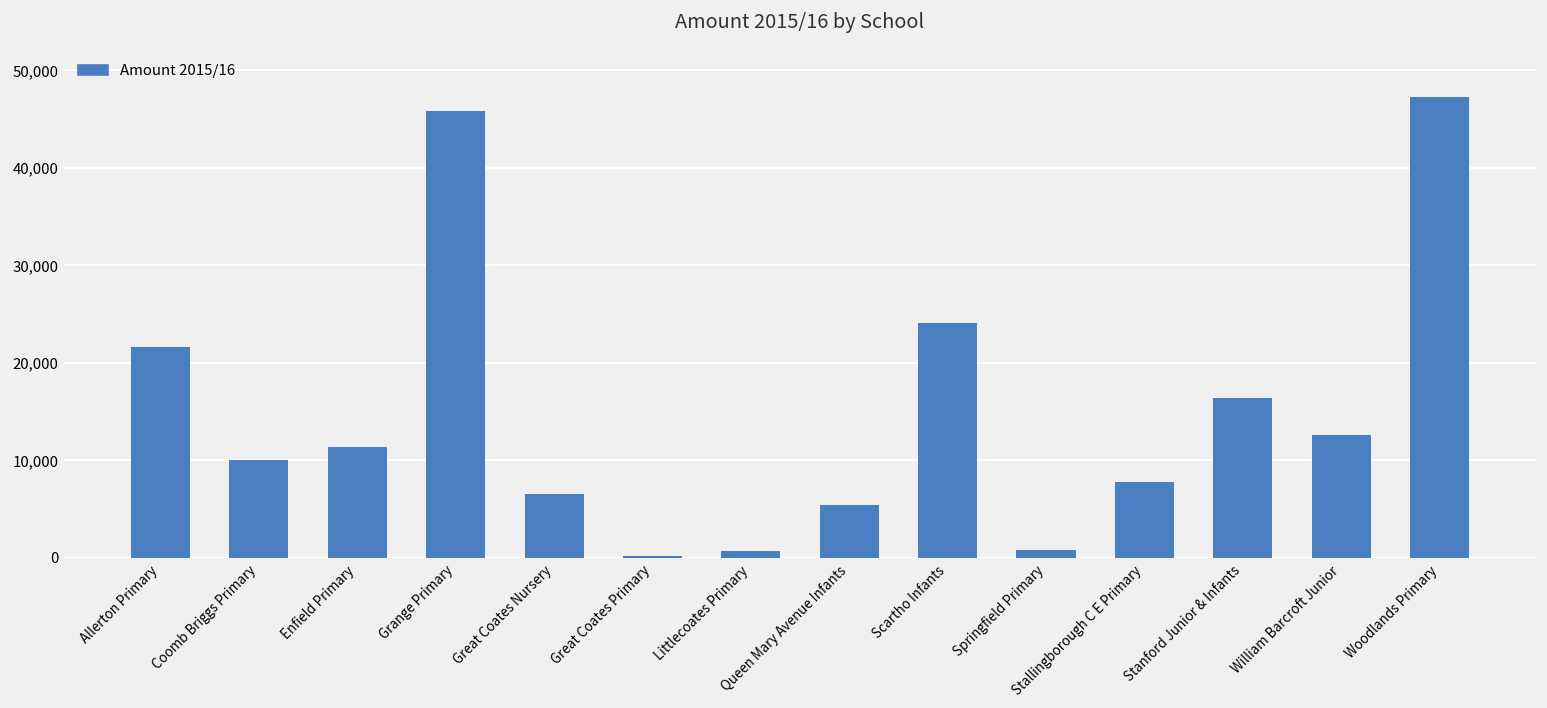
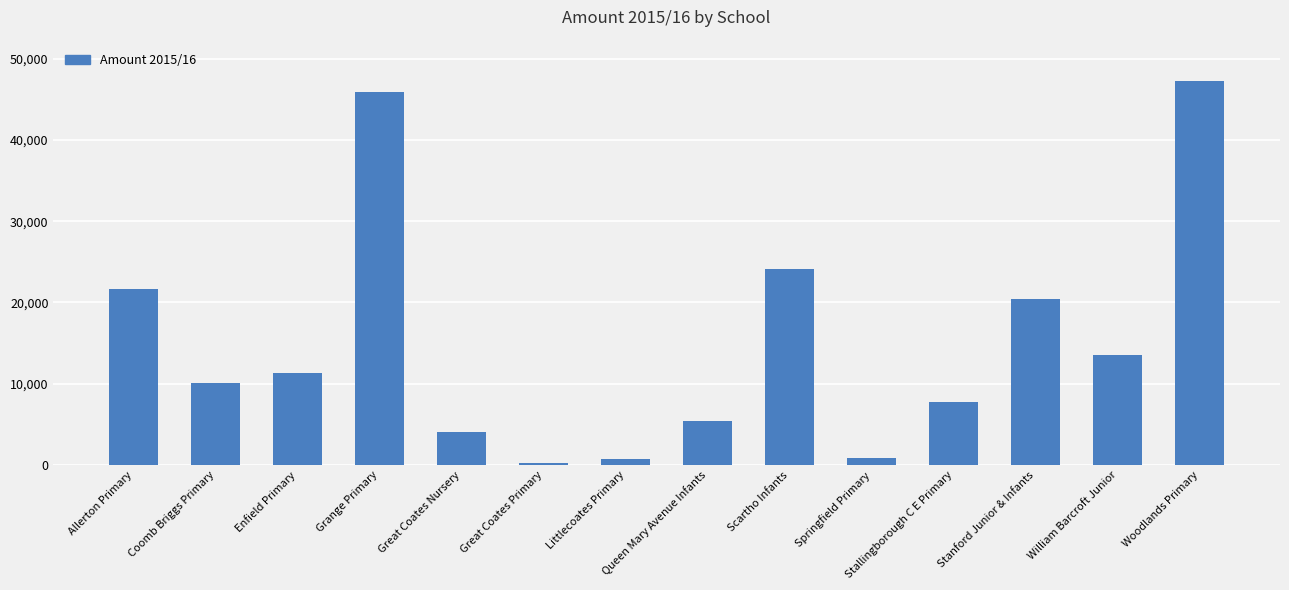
Great Coates Nursery: 7,000 -> 4,000
Stanford Junior & Infants: 16,000 -> 20,000
William Barcroft Junior: 13,000 -> 14,000
